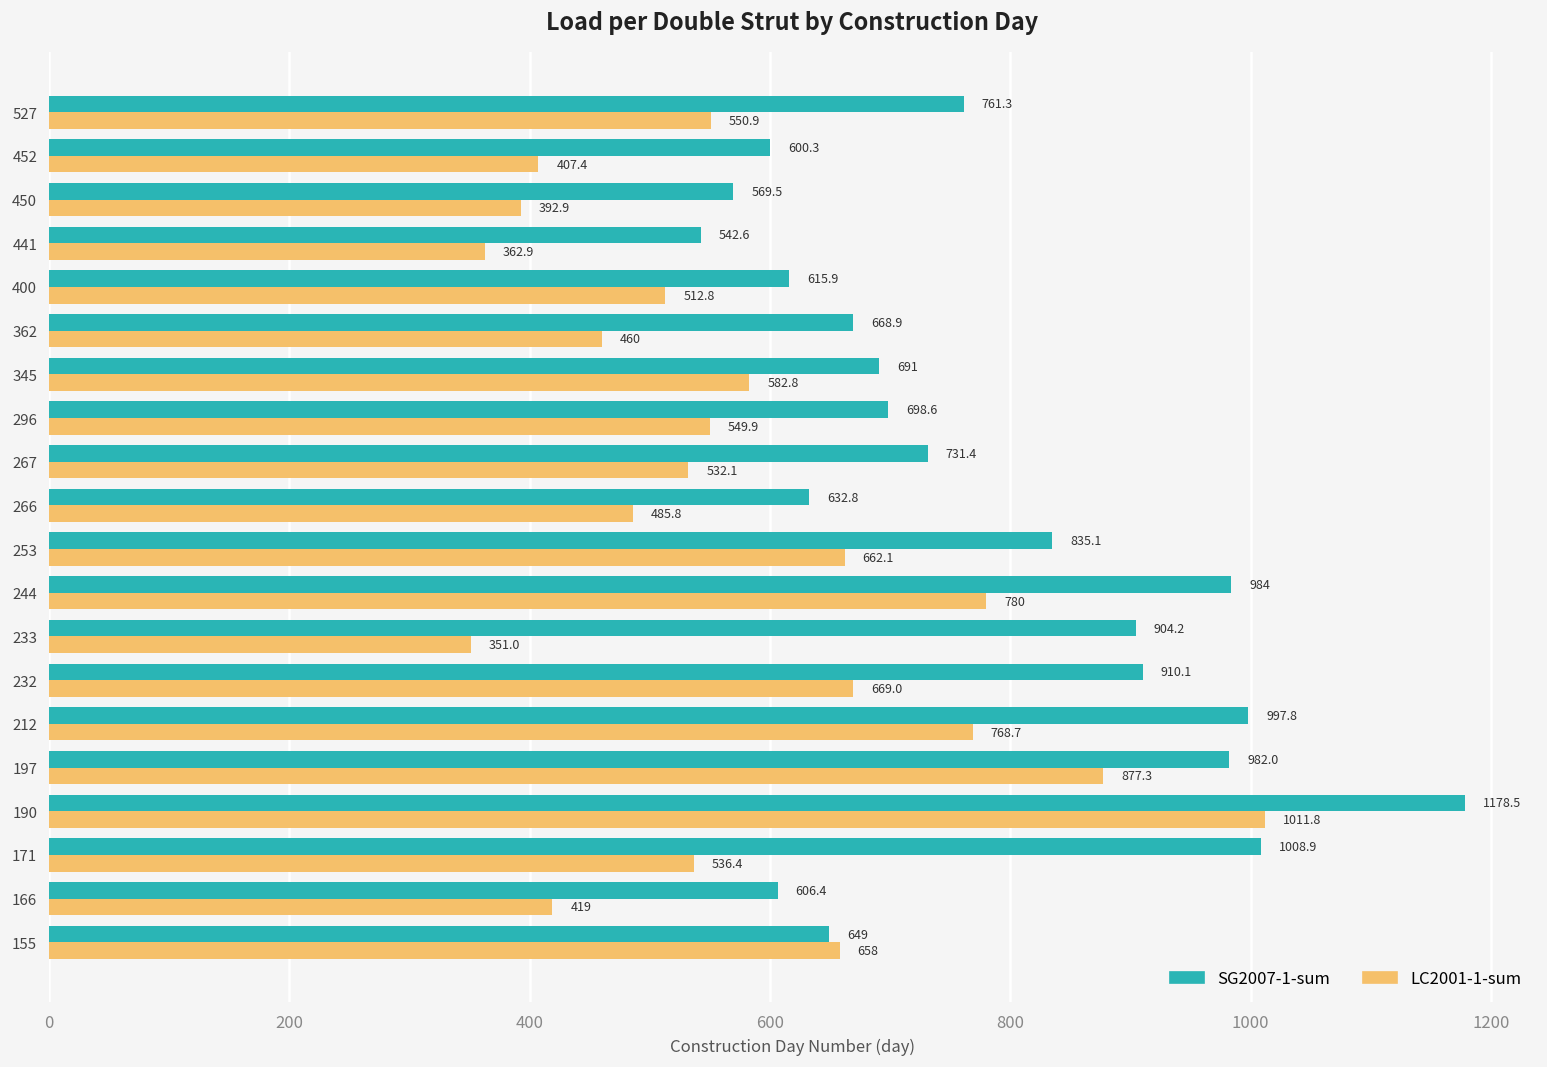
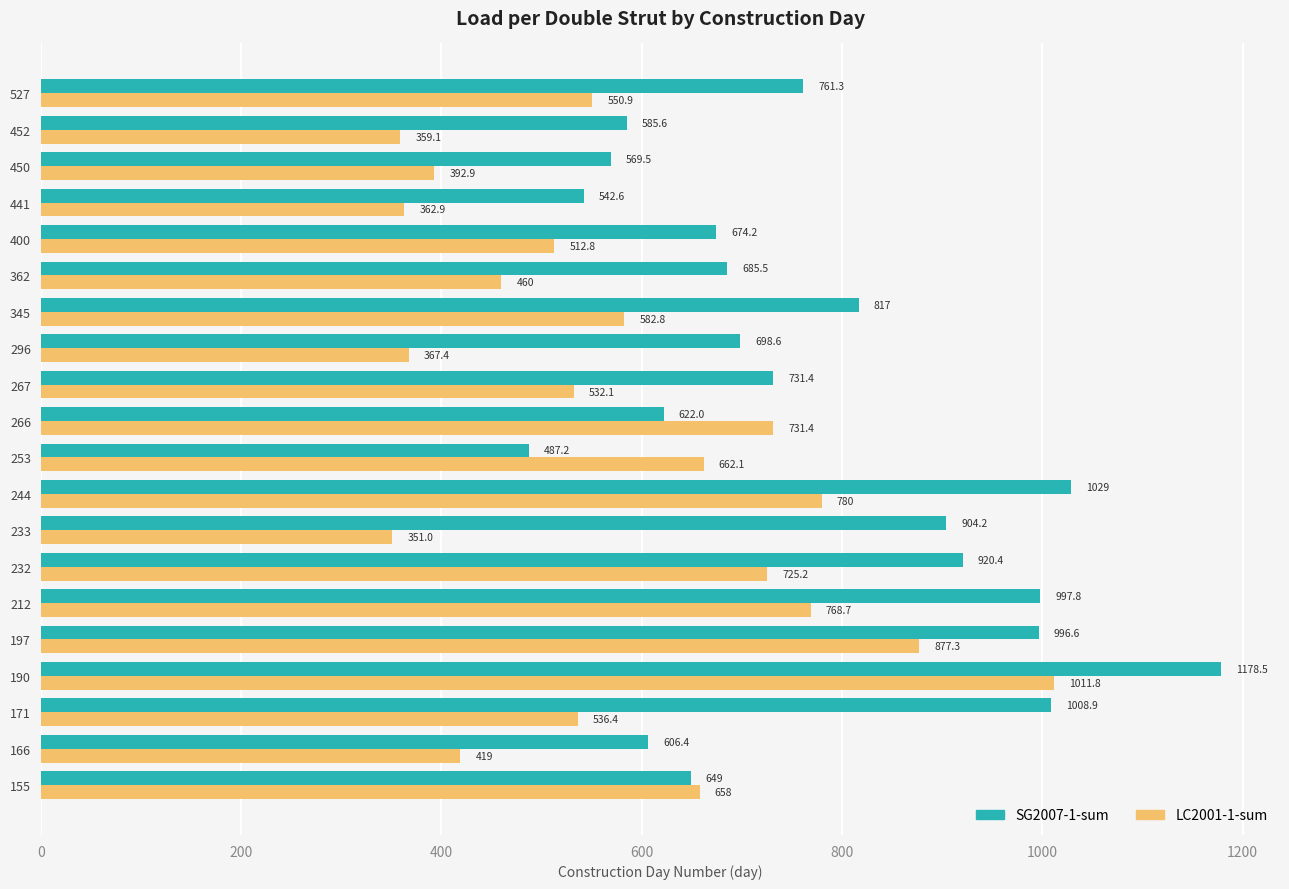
SG2007-1-sum, 452: 600.3 -> 585.6
LC2001-1-sum, 452: 407.4 -> 359.1
SG2007-1-sum, 400: 615.9 -> 674.2
SG2007-1-sum, 362: 668.9 -> 685.5
SG2007-1-sum, 345: 691 -> 817
LC2001-1-sum, 296: 549.9 -> 367.4
SG2007-1-sum, 266: 632.8 -> 622.0
LC2001-1-sum, 266: 485.8 -> 731.4
SG2007-1-sum, 253: 835.1 -> 487.2
SG2007-1-sum, 244: 984 -> 1029
SG2007-1-sum, 232: 910.1 -> 920.4
LC2001-1-sum, 232: 669.0 -> 725.2
SG2007-1-sum, 197: 982.0 -> 996.6
